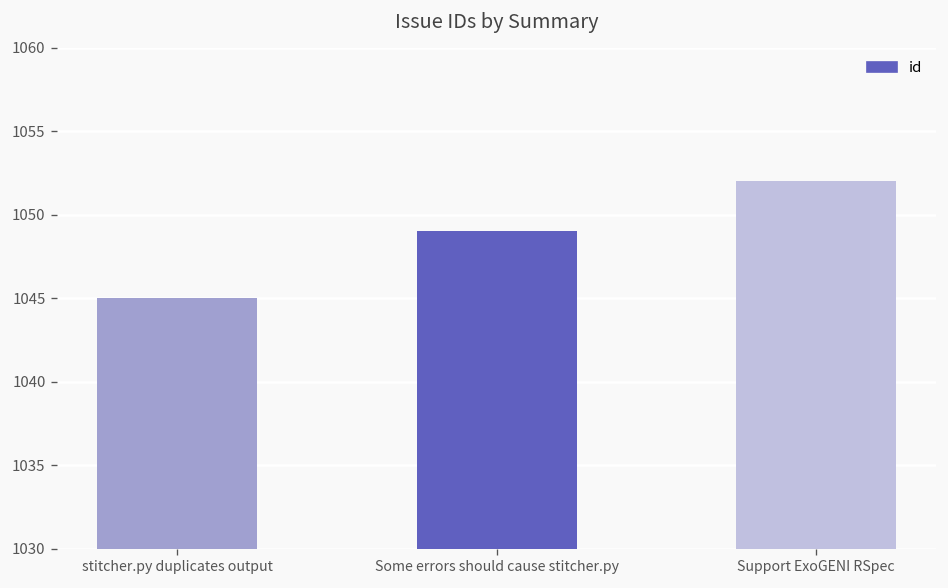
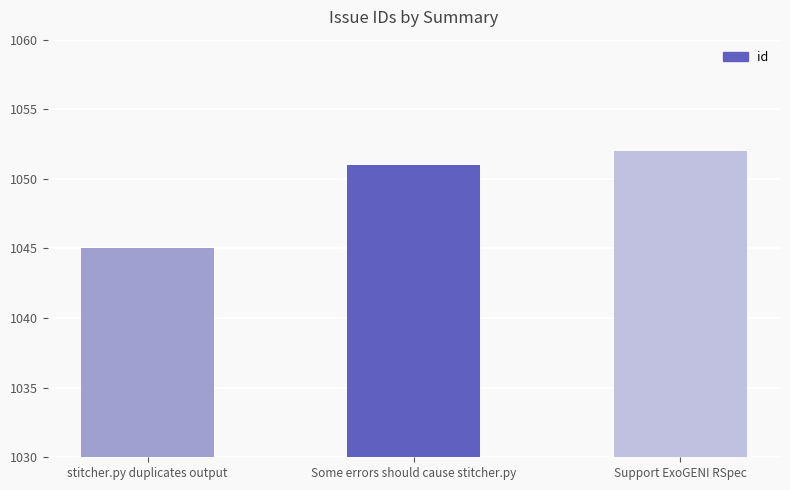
Some errors should cause stitcher.py: 1049 -> 1051
